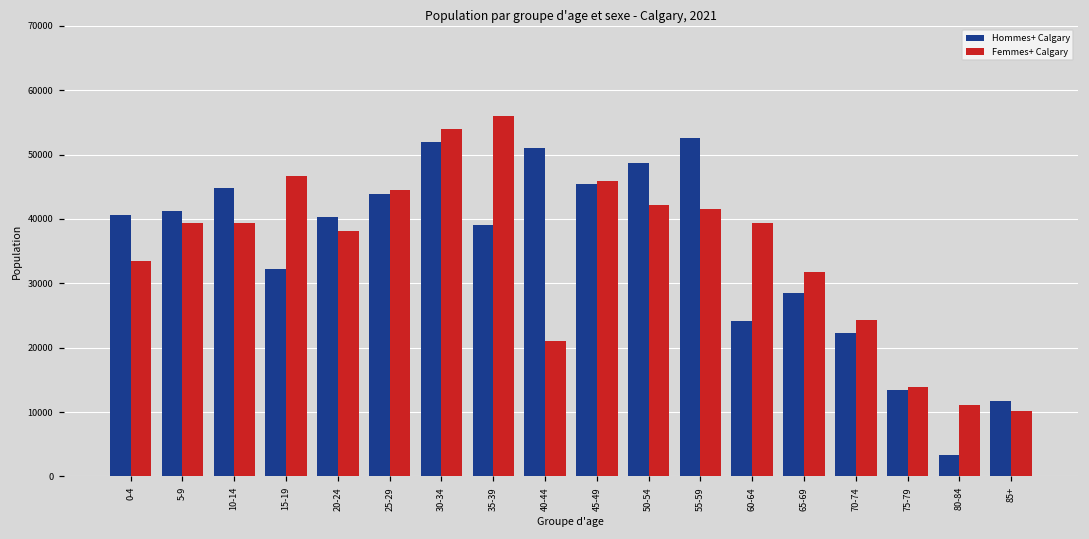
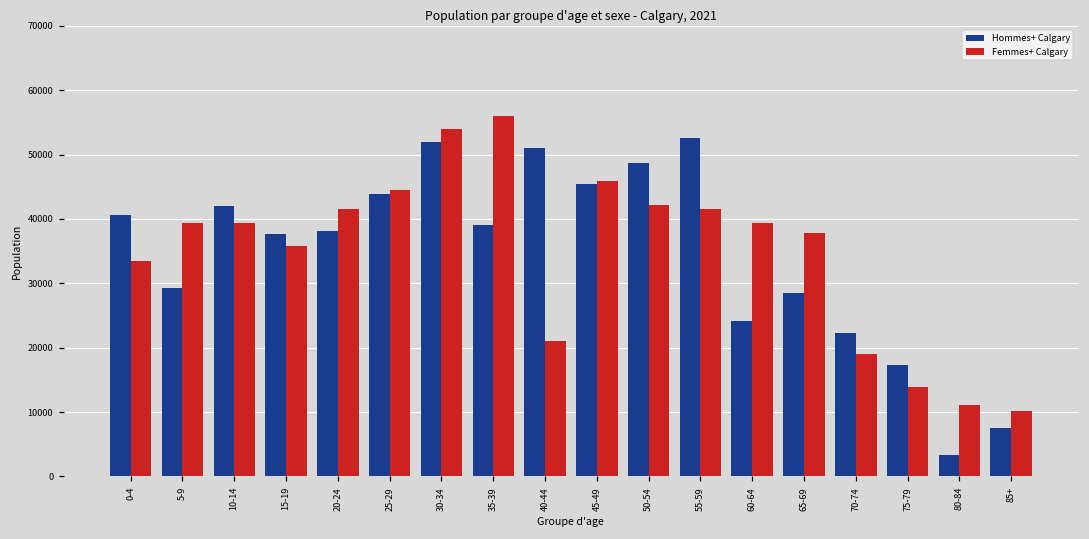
Hommes+ Calgary, 5-9: 41000 -> 29000
Hommes+ Calgary, 10-14: 45000 -> 42000
Hommes+ Calgary, 15-19: 32000 -> 38000
Femmes+ Calgary, 15-19: 47000 -> 36000
Hommes+ Calgary, 20-24: 40000 -> 38000
Femmes+ Calgary, 20-24: 38000 -> 42000
Femmes+ Calgary, 65-69: 32000 -> 38000
Femmes+ Calgary, 70-74: 24000 -> 19000
Hommes+ Calgary, 75-79: 13000 -> 17000
Hommes+ Calgary, 85+: 12000 -> 8000
